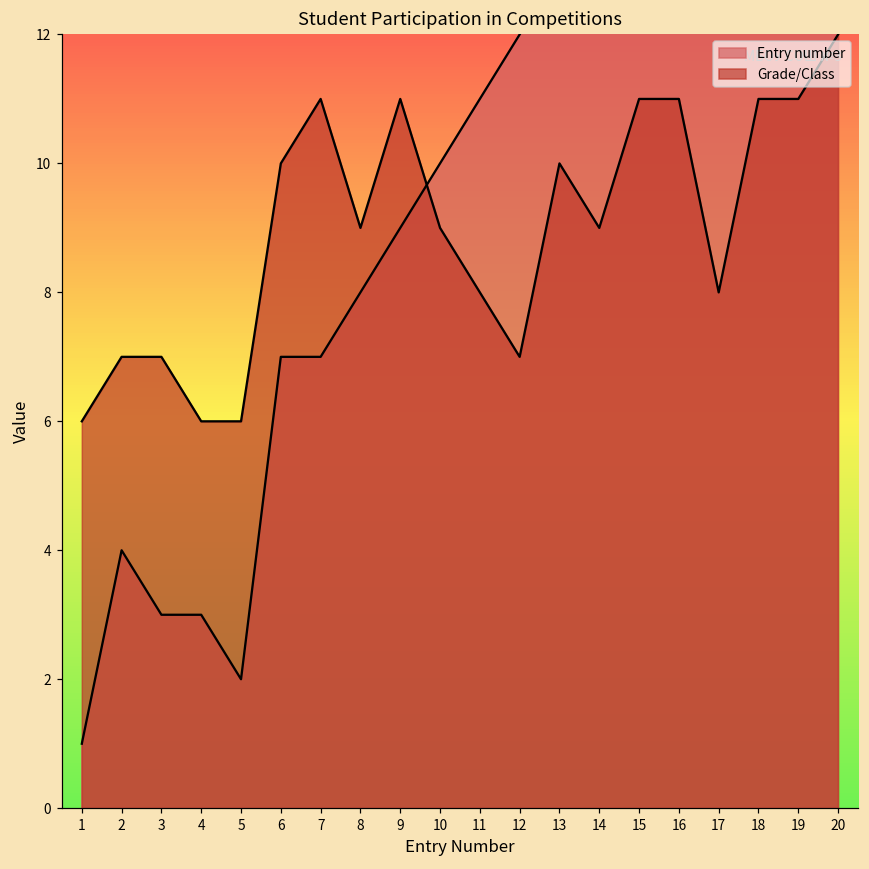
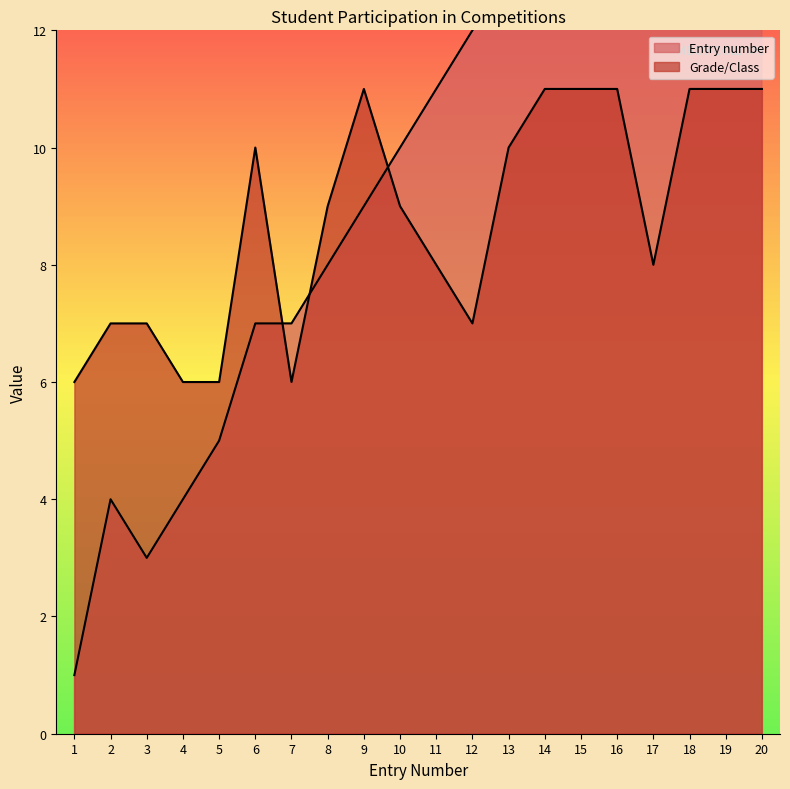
Entry number, 4: 3 -> 4
Entry number, 5: 2 -> 5
Grade/Class, 7: 11 -> 6
Grade/Class, 14: 9 -> 11
Grade/Class, 20: 12 -> 11
